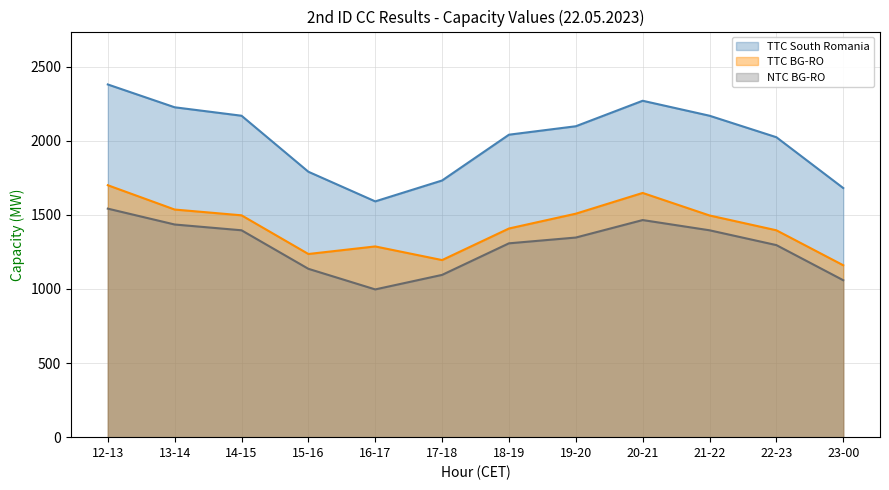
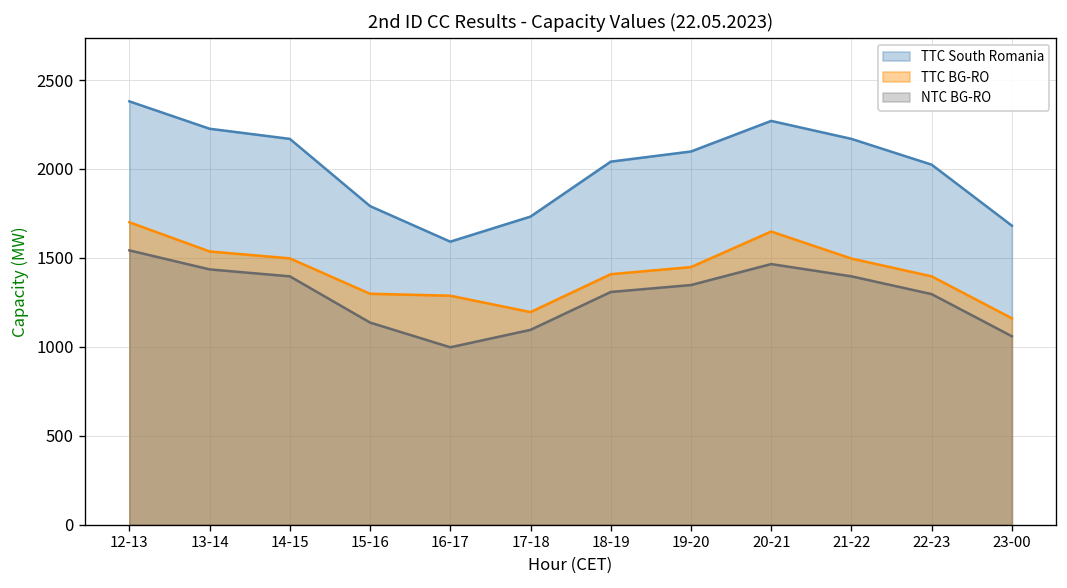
TTC BG-RO, 15-16: 1240 -> 1300
TTC BG-RO, 19-20: 1510 -> 1450
